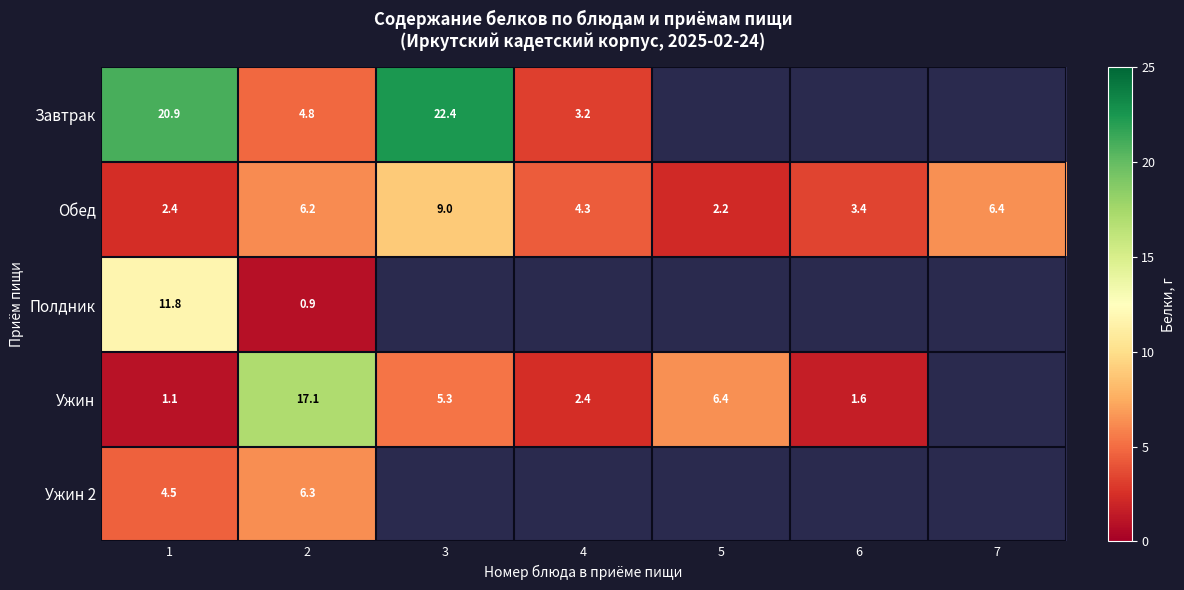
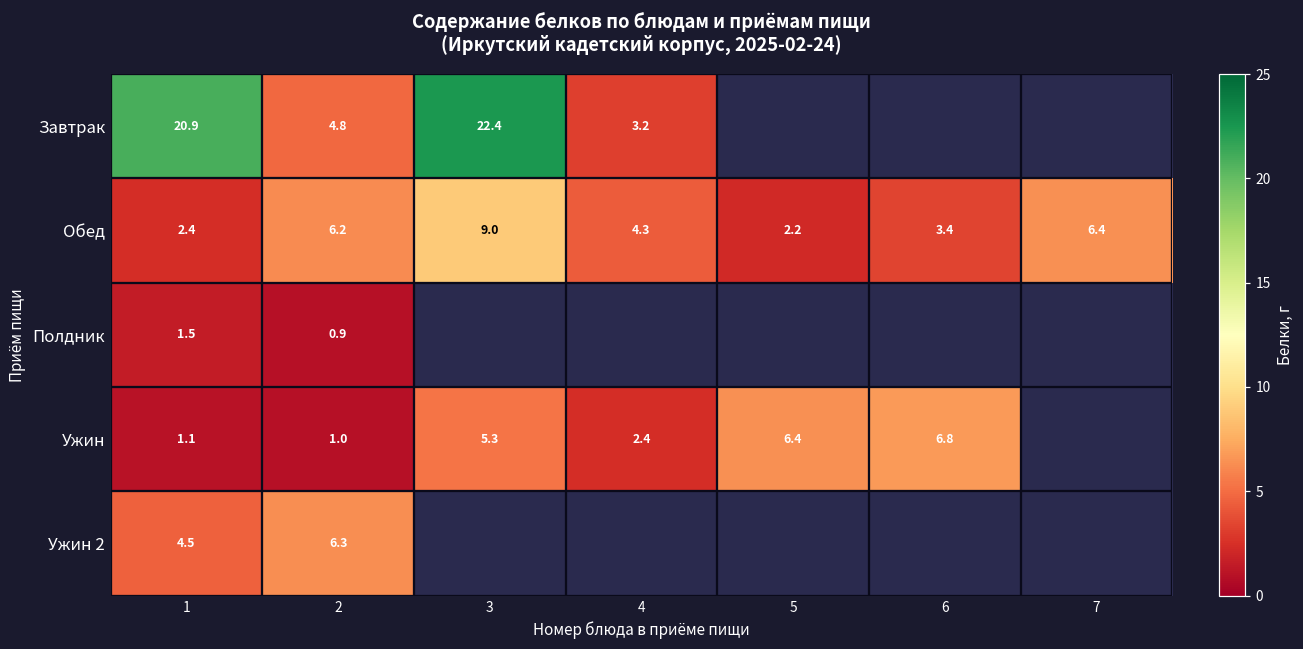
Полдник, 1: 11.8 -> 1.5
Ужин, 2: 17.1 -> 1.0
Ужин, 6: 1.6 -> 6.8
